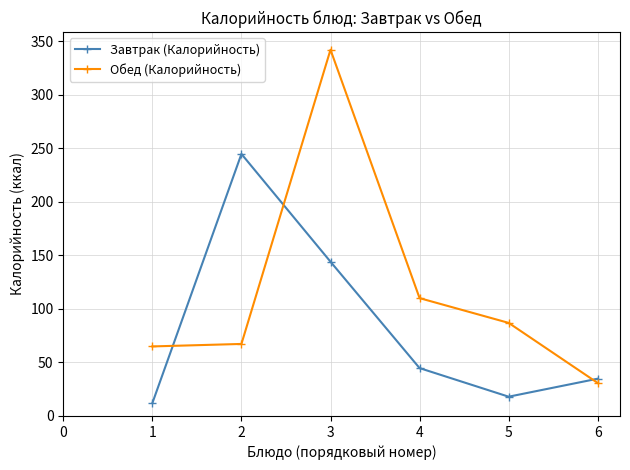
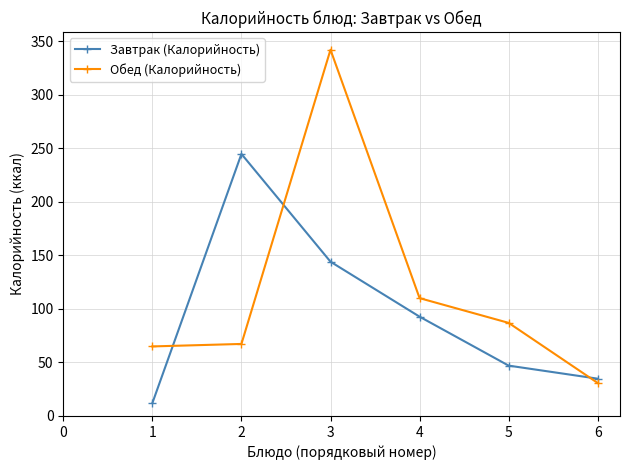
Завтрак (Калорийность), 4: 45 -> 93
Завтрак (Калорийность), 5: 18 -> 47
